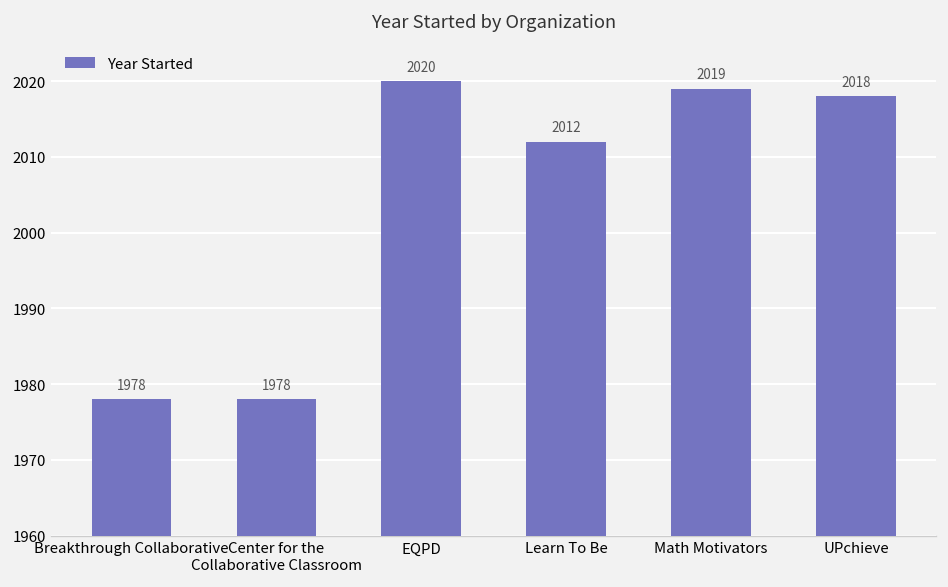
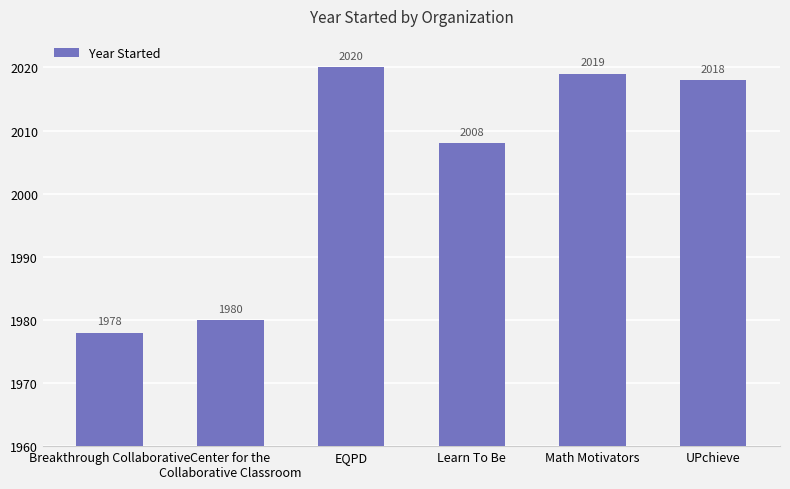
Center for the Collaborative Classroom: 1978 -> 1980
Learn To Be: 2012 -> 2008
